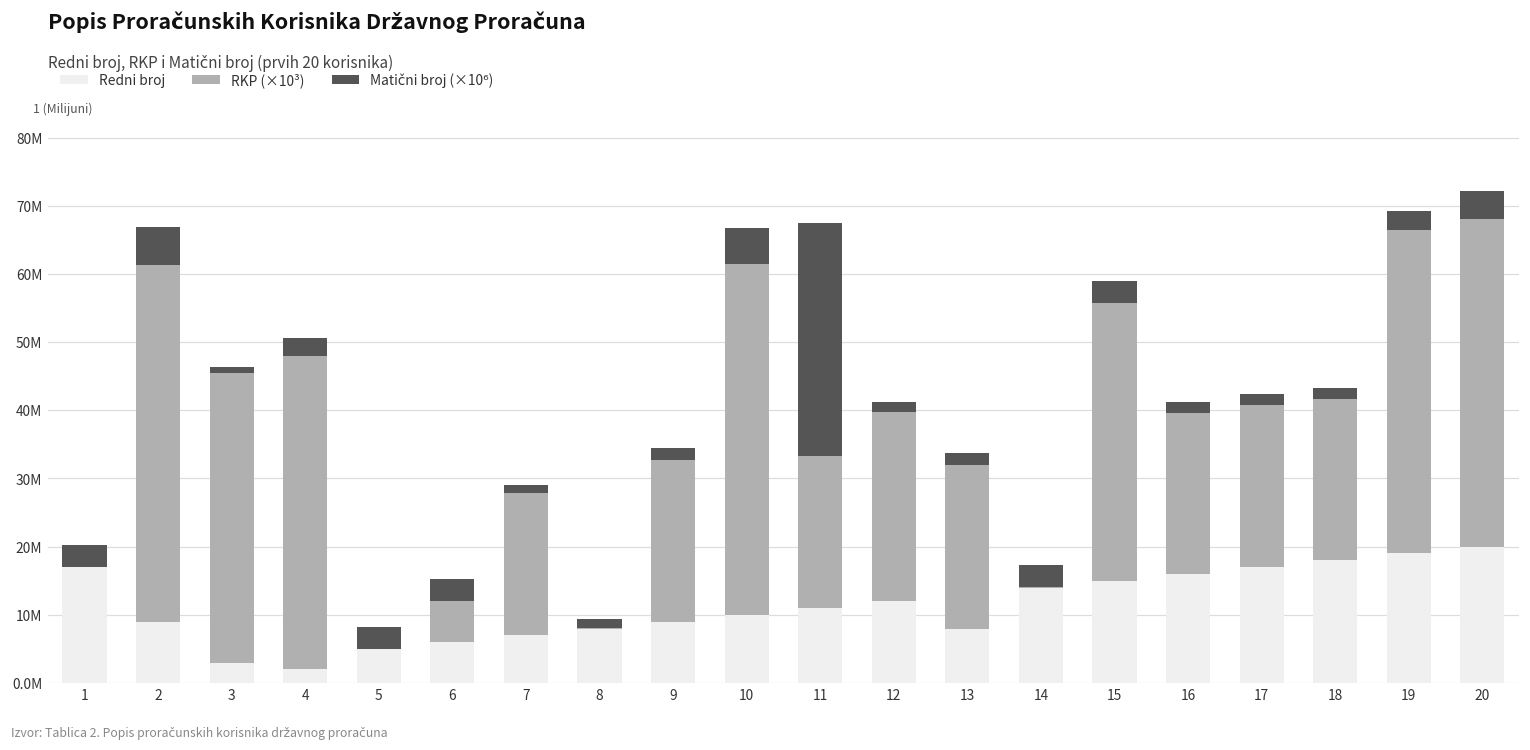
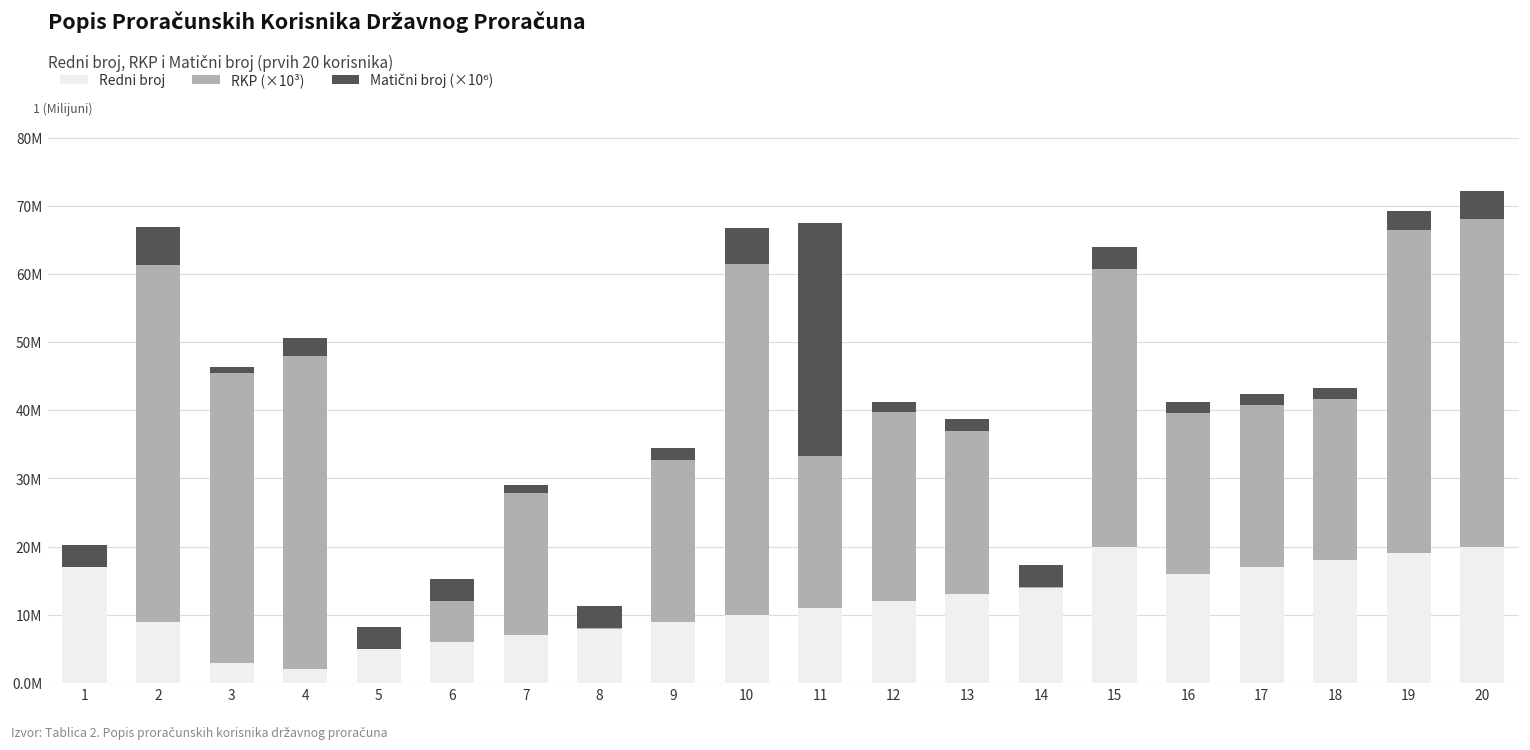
Matični broj (×10⁶), 8: 1000000 -> 3000000
Redni broj, 13: 8000000 -> 13000000
Redni broj, 15: 15000000 -> 20000000
